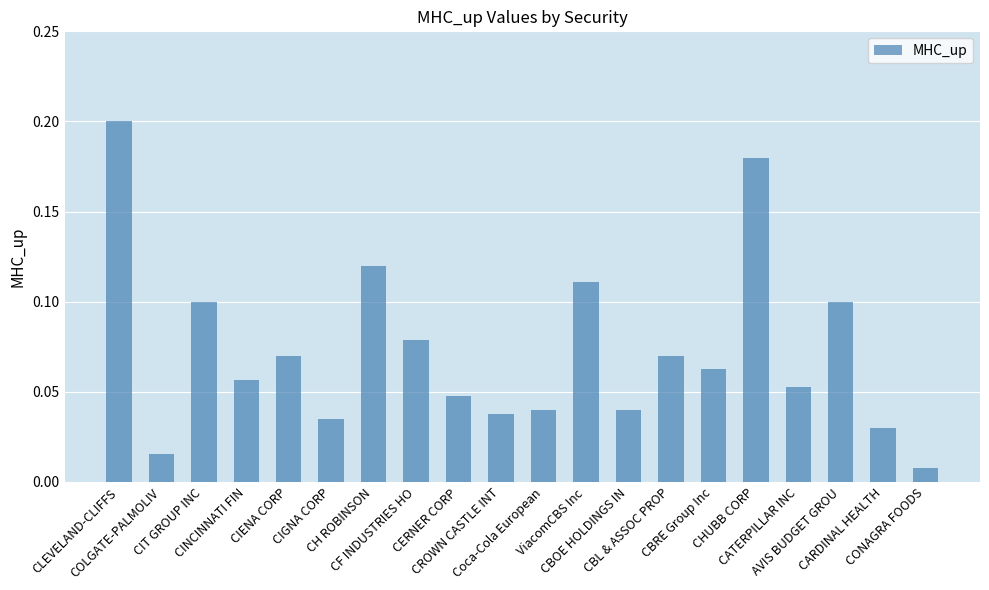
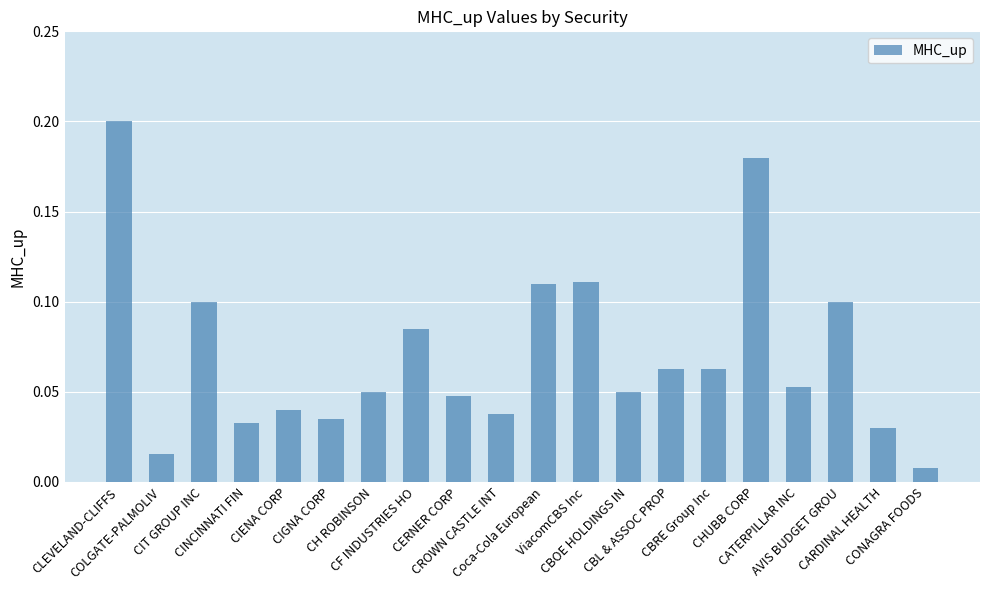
CINCINNATI FIN: 0.057 -> 0.033
CIENA CORP: 0.07 -> 0.04
CH ROBINSON: 0.12 -> 0.05
CF INDUSTRIES HO: 0.079 -> 0.085
Coca-Cola European: 0.04 -> 0.11
CBOE HOLDINGS IN: 0.04 -> 0.05
CBL & ASSOC PROP: 0.070 -> 0.063
